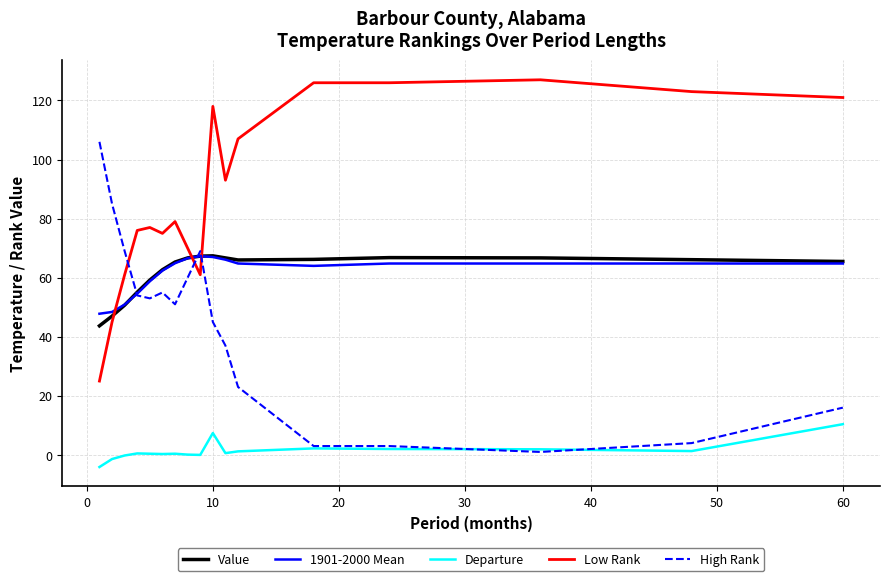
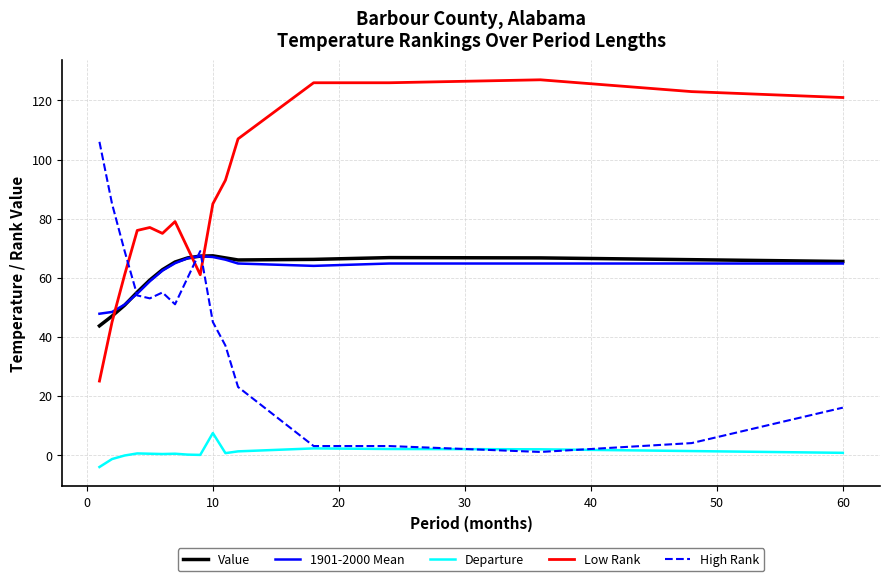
Low Rank, 10: 118 -> 85
Departure, 60: 10 -> 1
